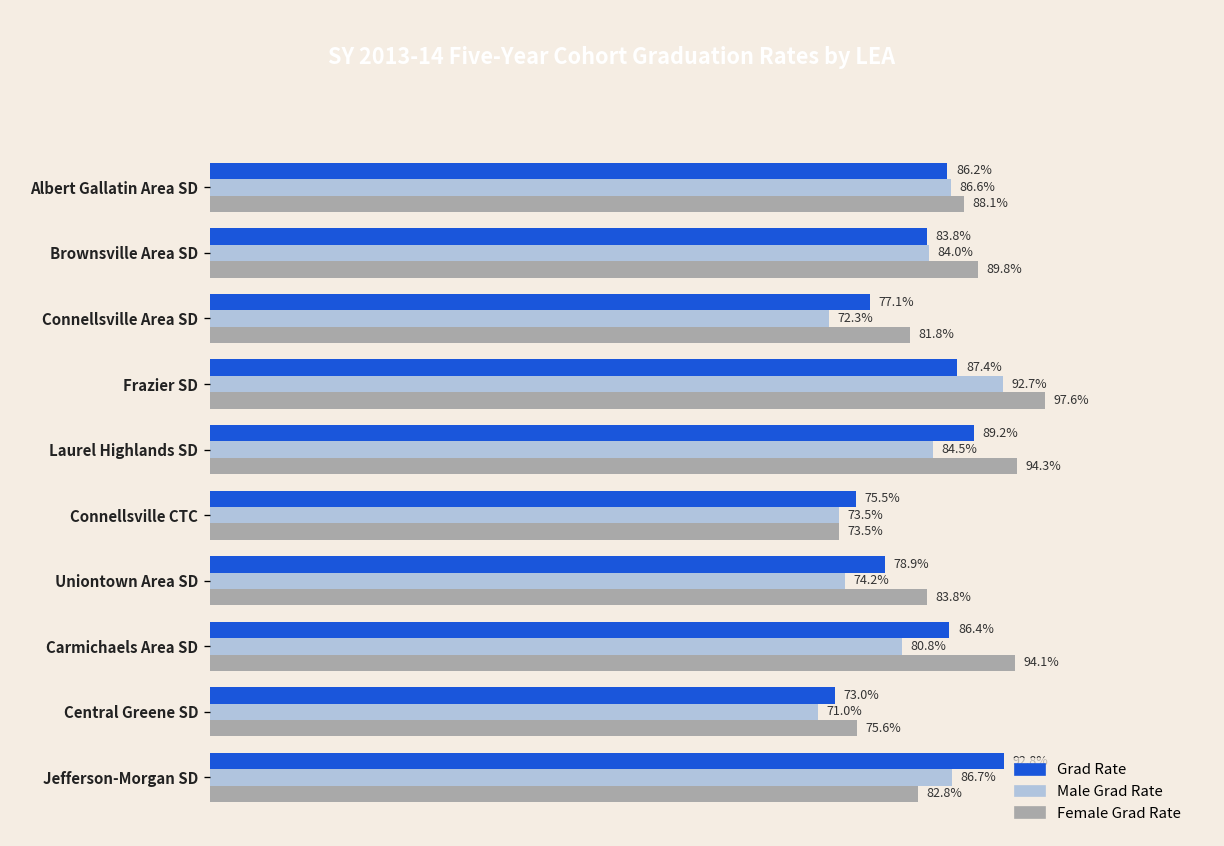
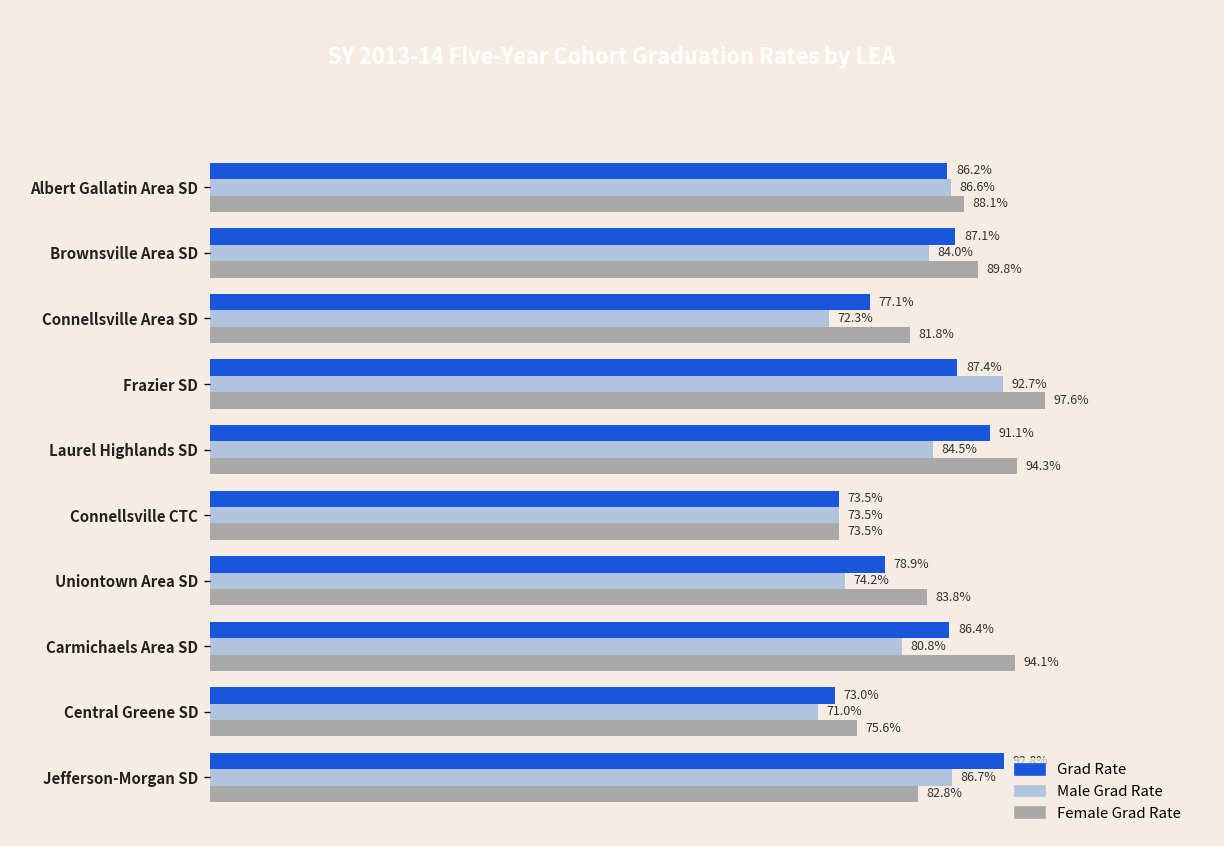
Grad Rate, Brownsville Area SD: 83.8% -> 87.1%
Grad Rate, Laurel Highlands SD: 89.2% -> 91.1%
Grad Rate, Connellsville CTC: 75.5% -> 73.5%
